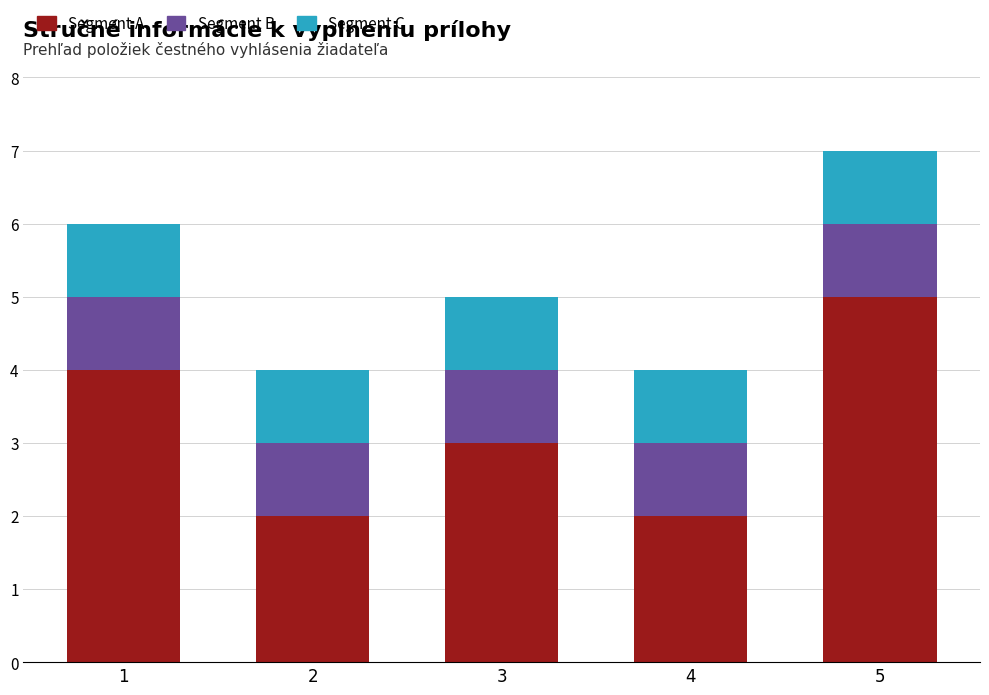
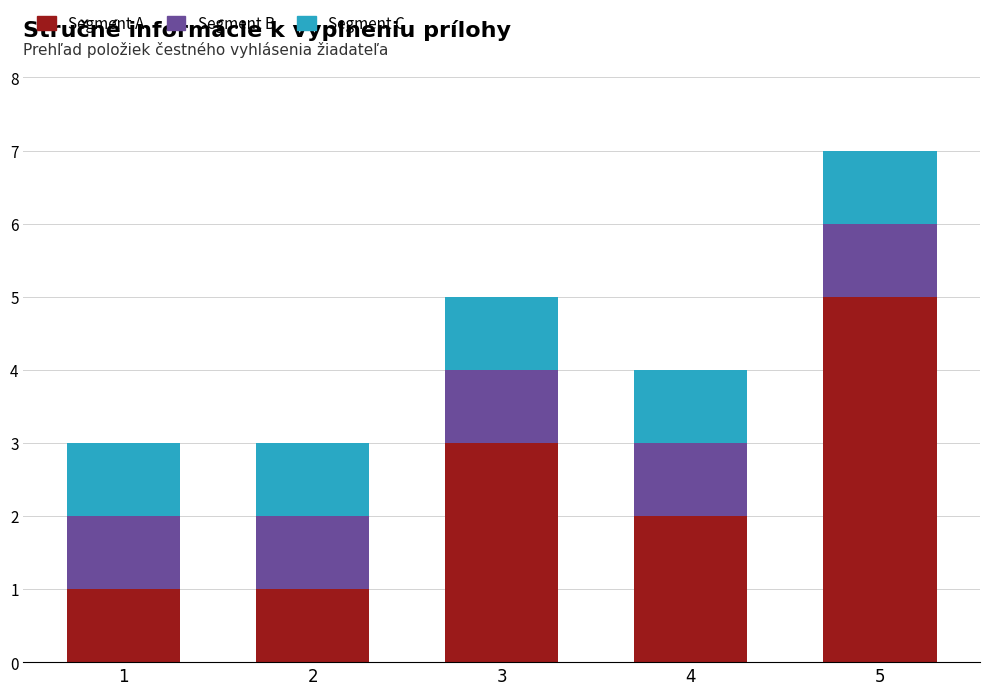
Segment A, 1: 4 -> 1
Segment A, 2: 2 -> 1
